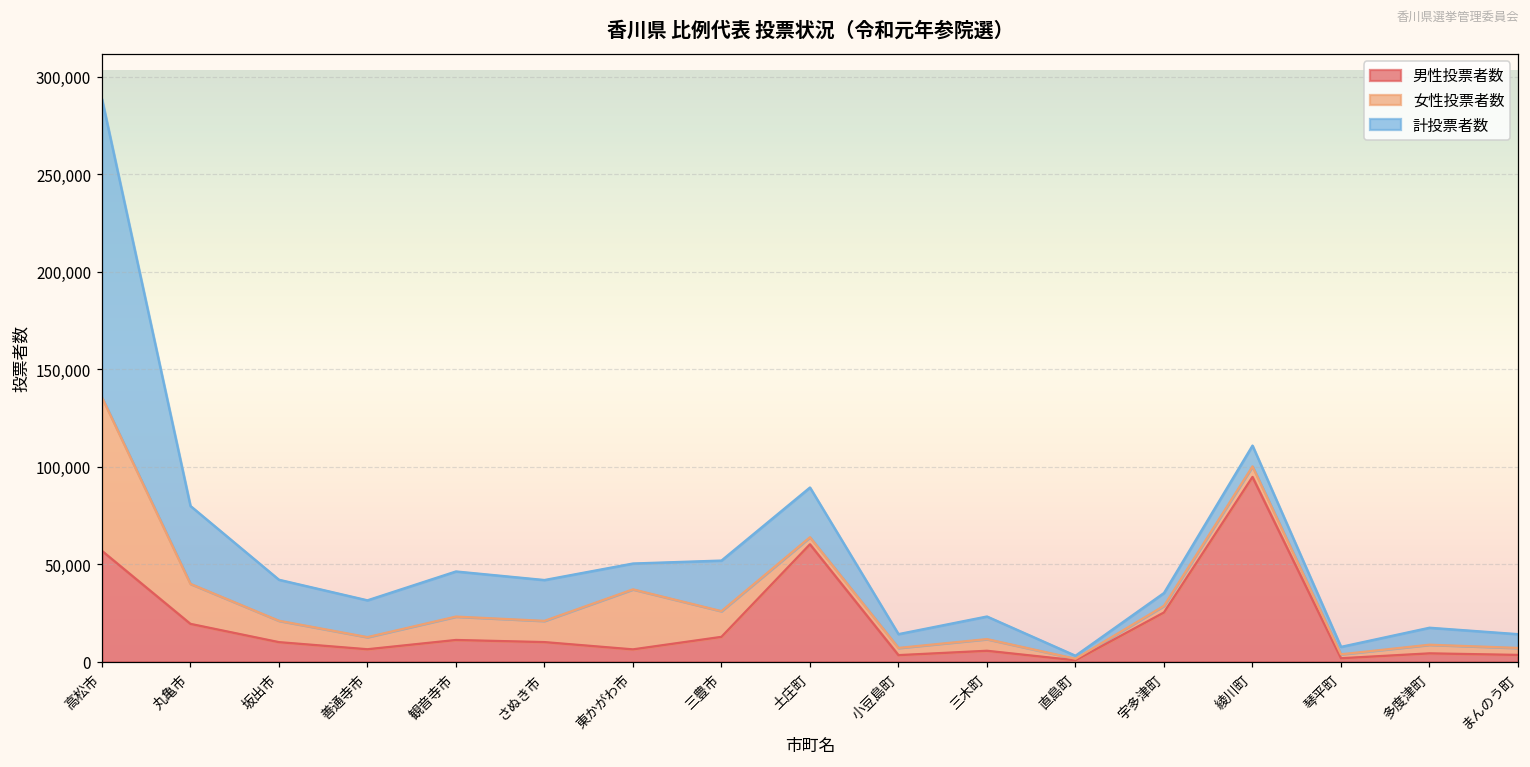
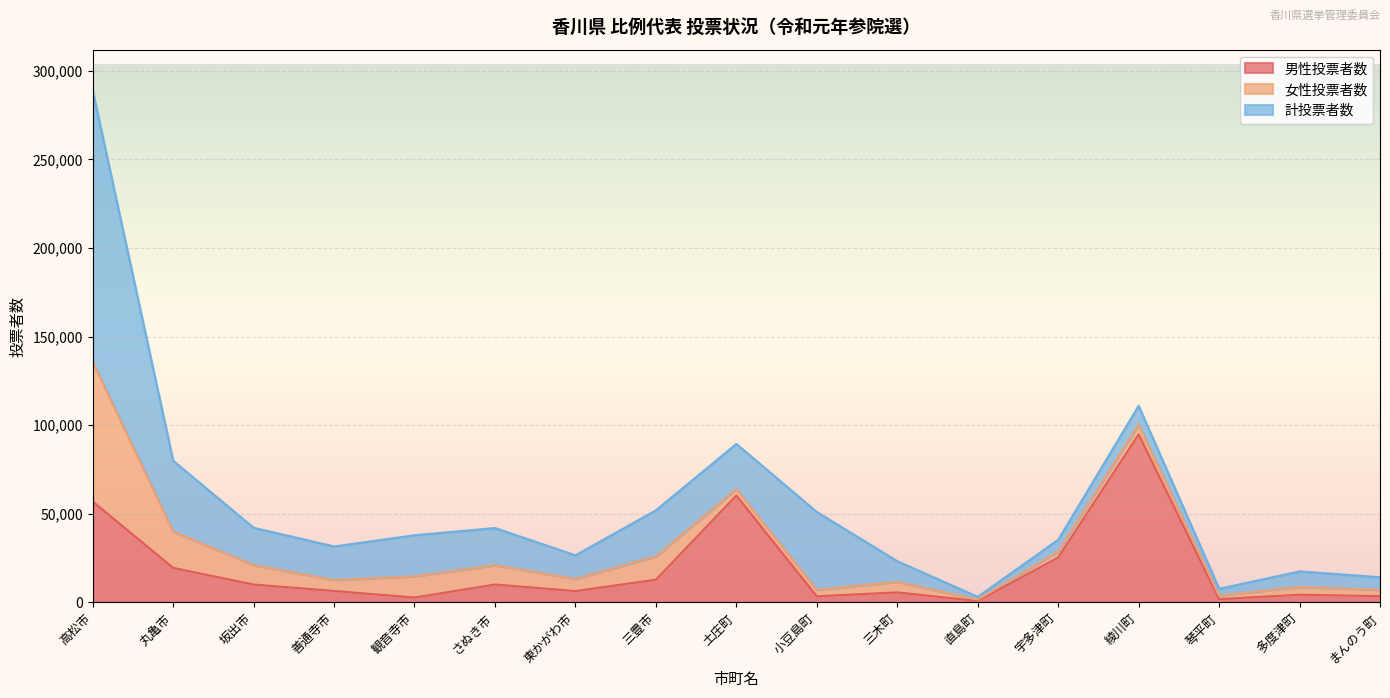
男性投票者数, 観音寺市: 11,000 -> 3,000
女性投票者数, 東かがわ市: 31,000 -> 7,000
計投票者数, 小豆島町: 7,000 -> 44,000
